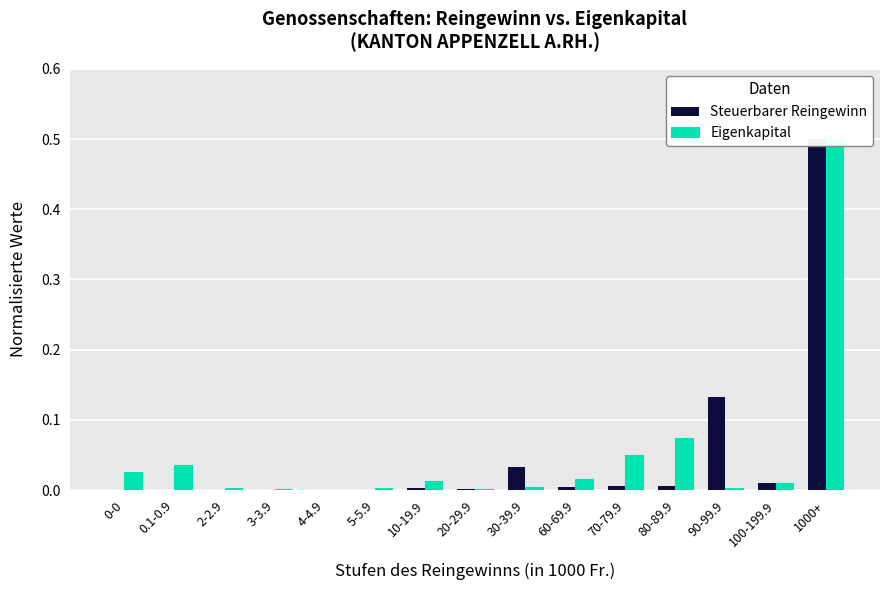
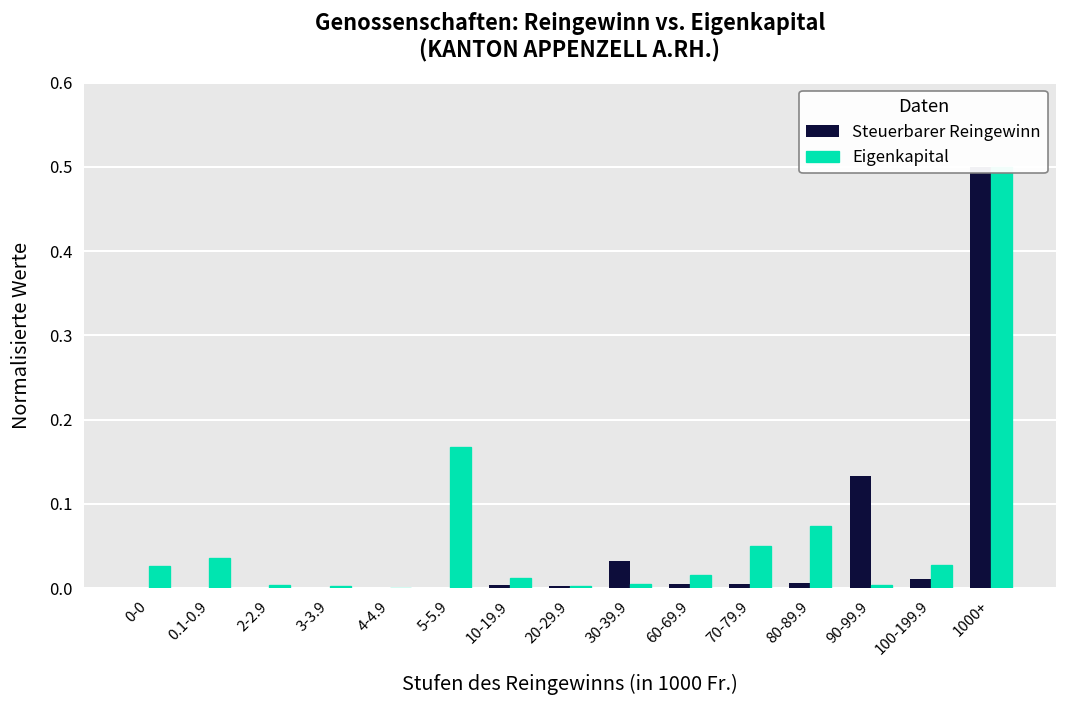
Eigenkapital, 5-5.9: 0.00 -> 0.17
Eigenkapital, 100-199.9: 0.01 -> 0.03
